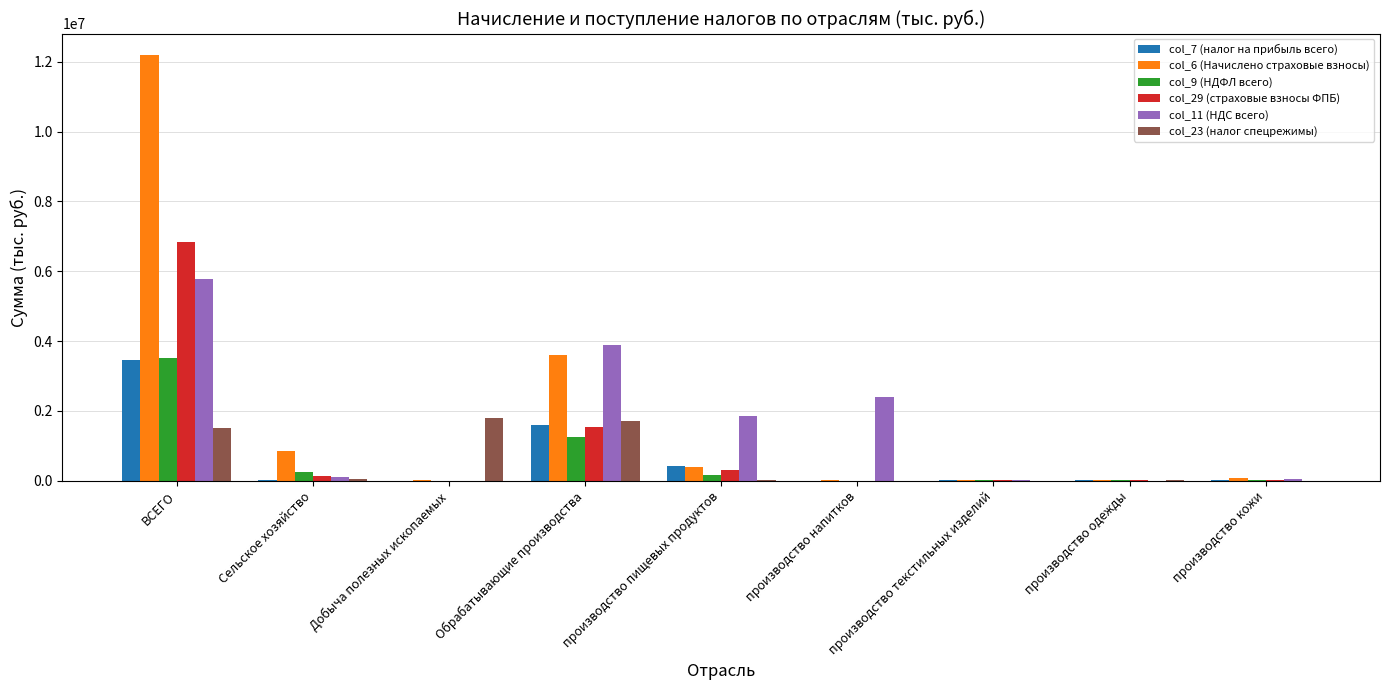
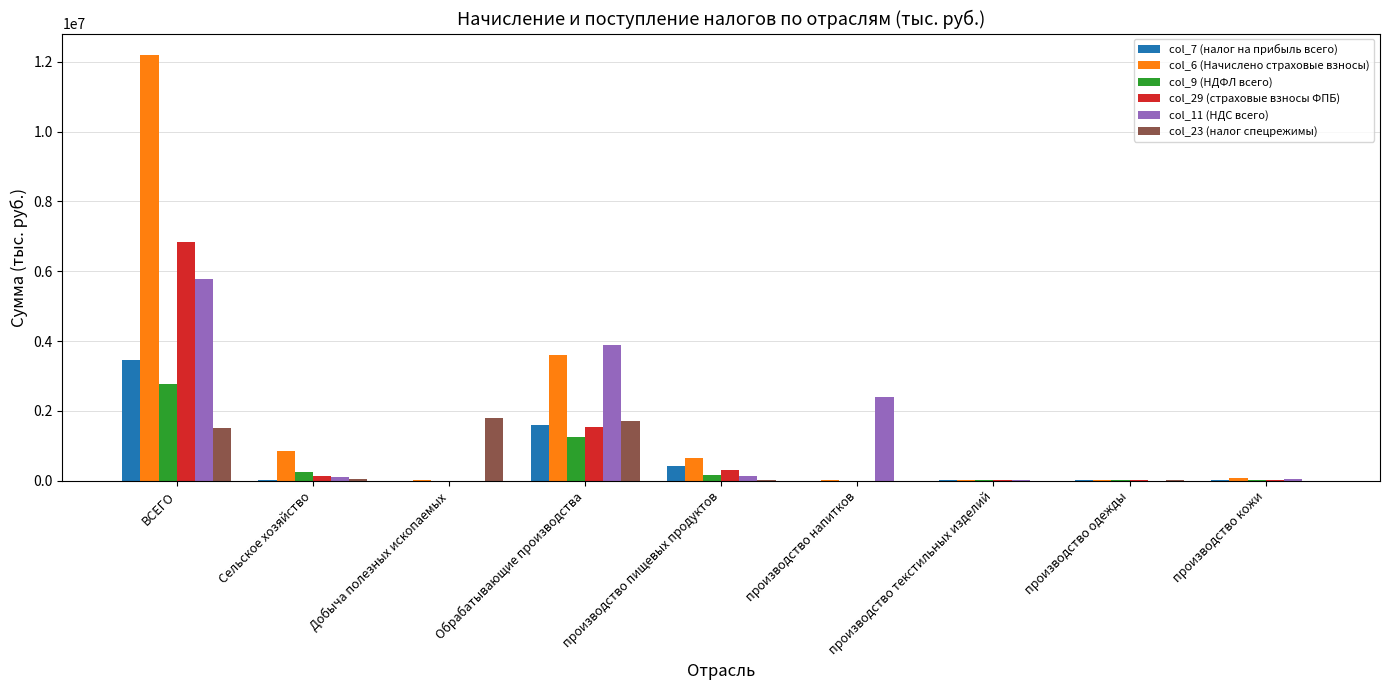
col_9 (НДФЛ всего), ВСЕГО: 3500000 -> 2800000
col_6 (Начислено страховые взносы), производство пищевых продуктов: 400000 -> 700000
col_11 (НДС всего), производство пищевых продуктов: 1900000 -> 100000
